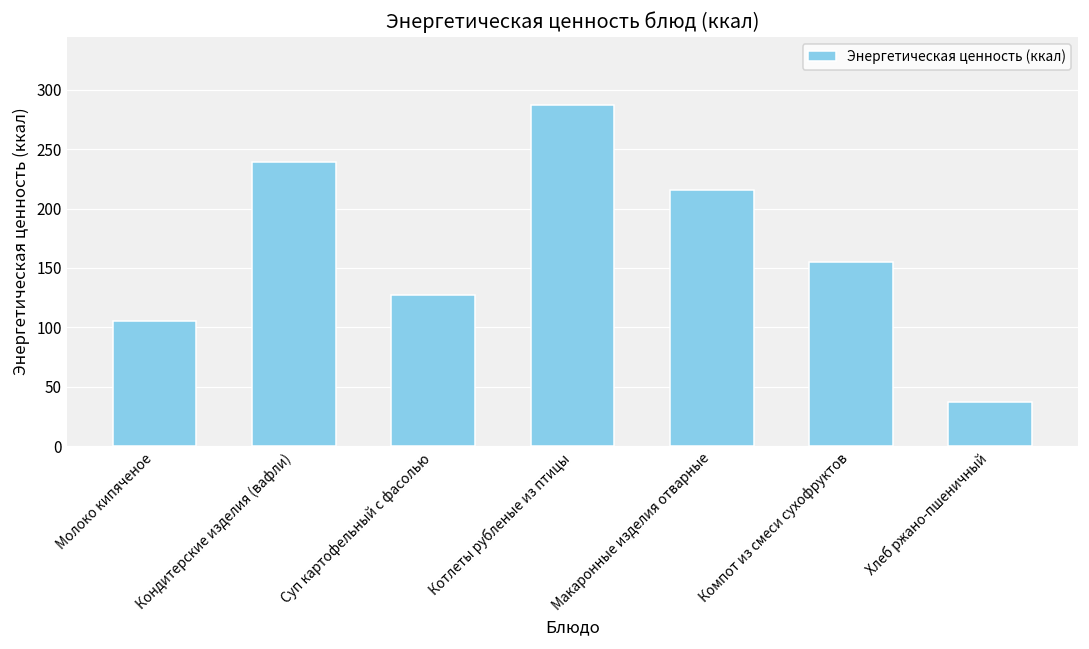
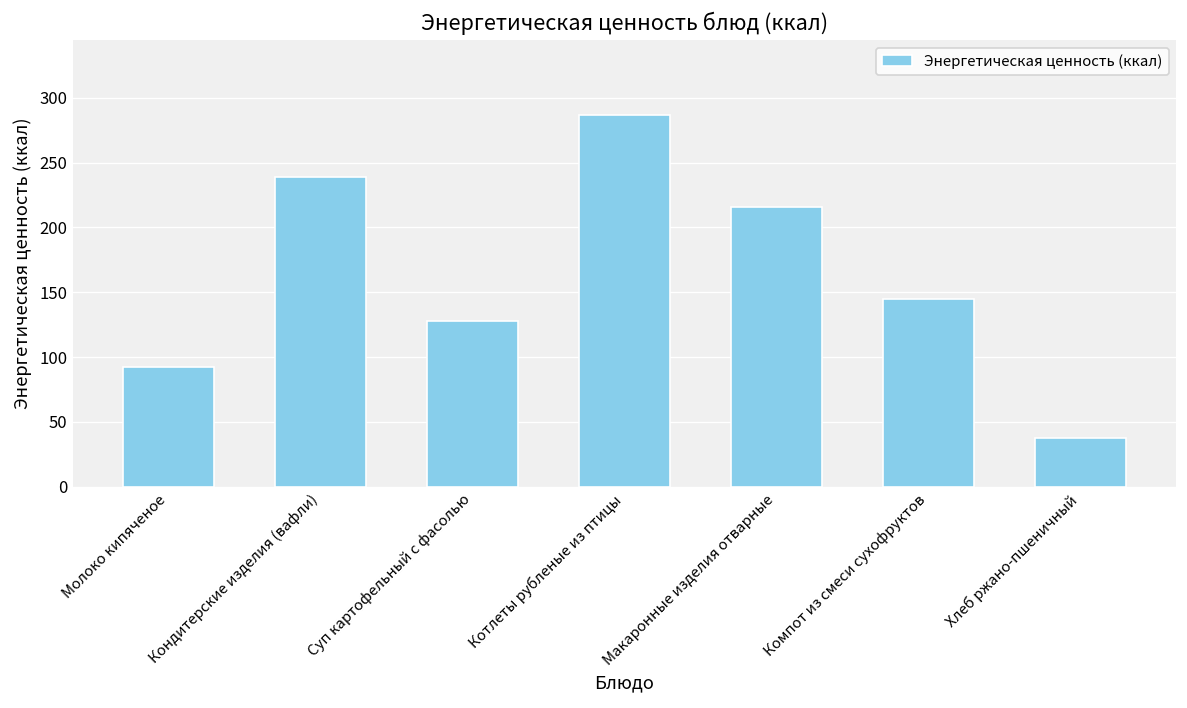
Молоко кипяченое: 105 -> 92
Компот из смеси сухофруктов: 155 -> 145
